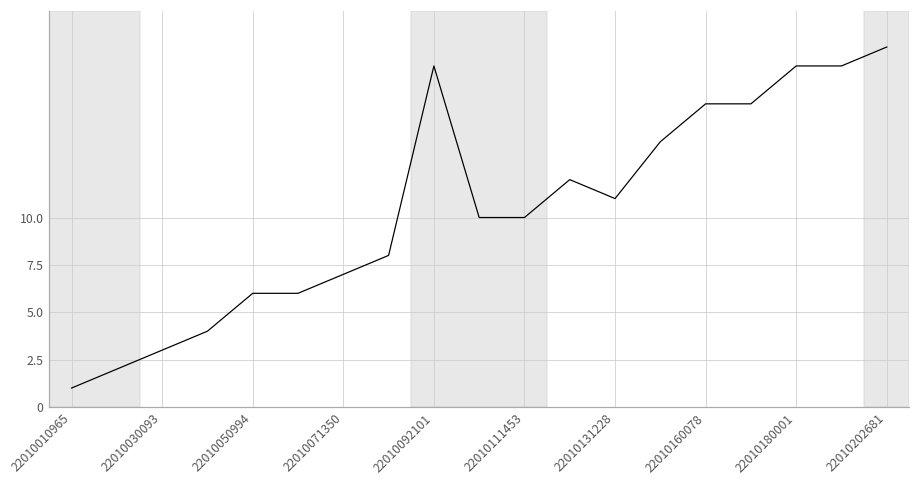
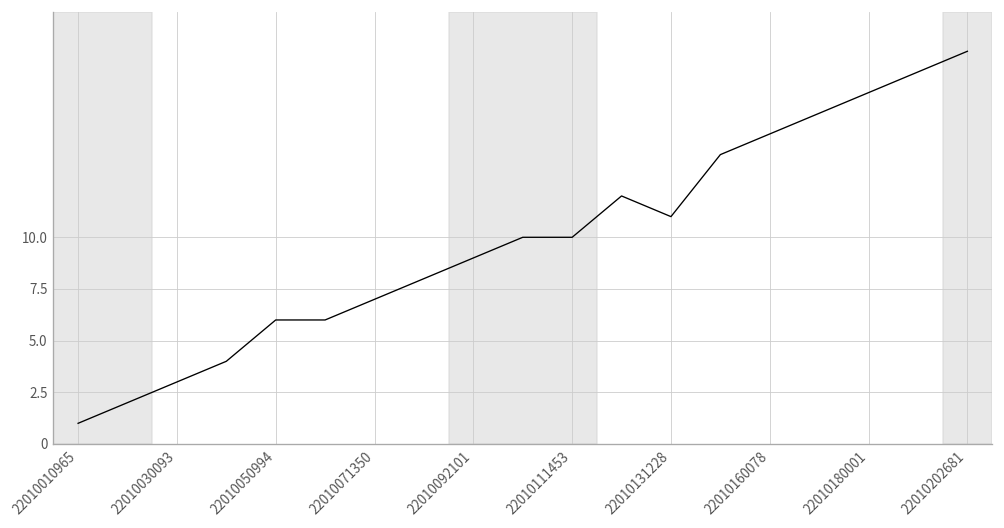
22010092101: 18 -> 9
22010160078: 16 -> 15
22010180001: 18 -> 17
